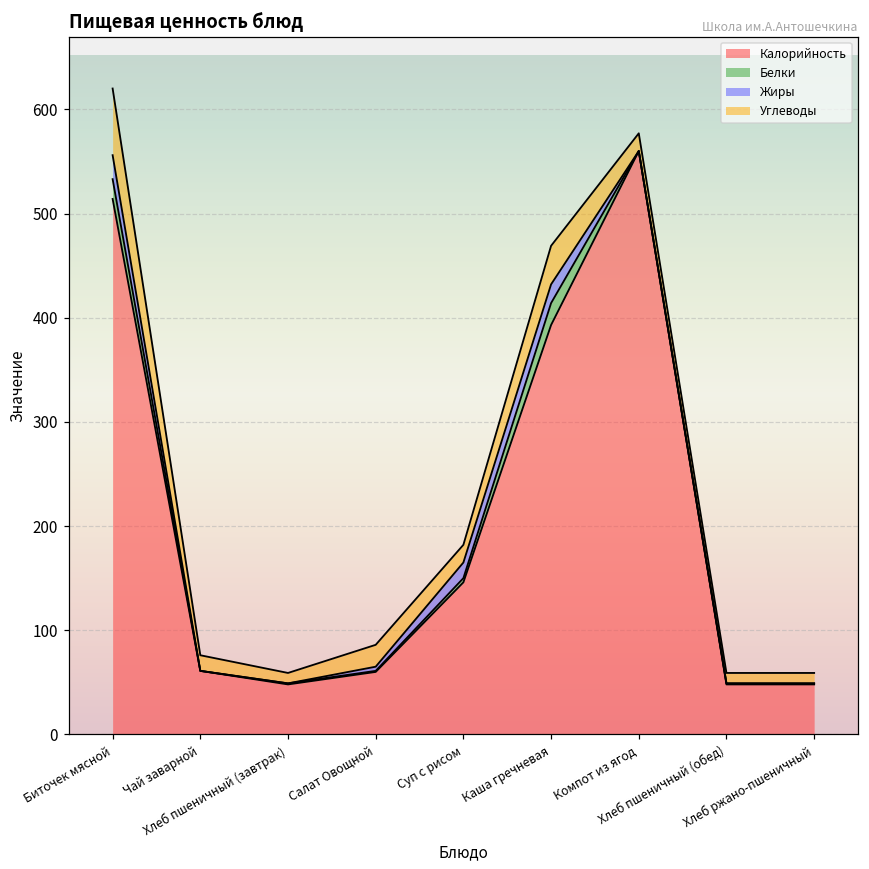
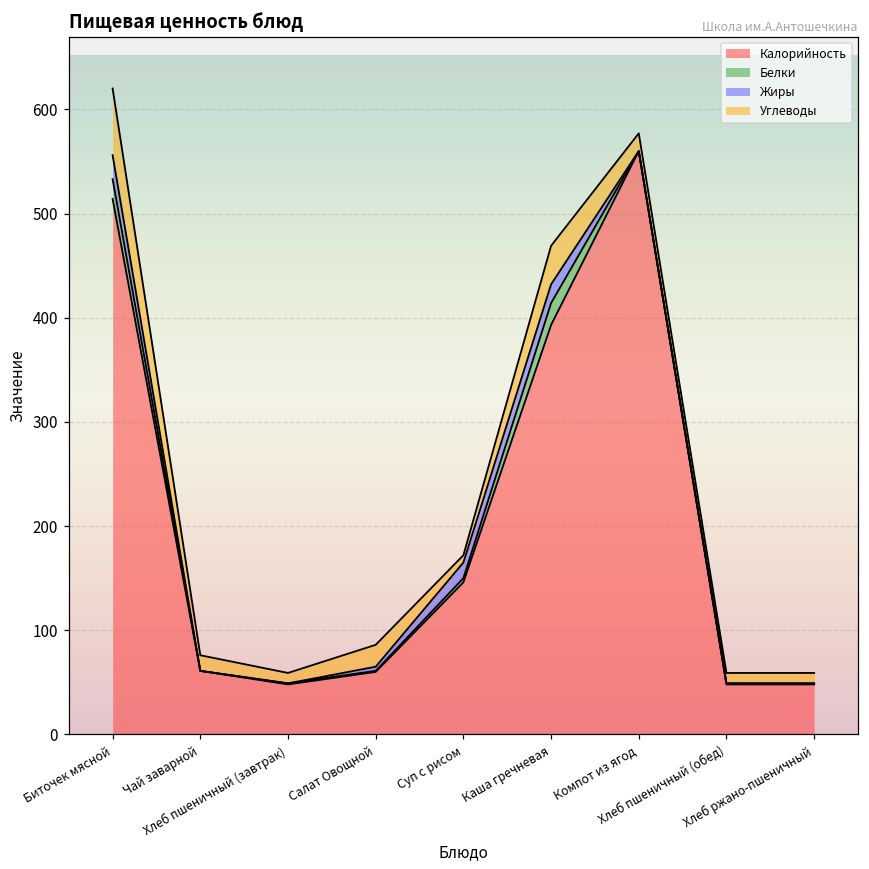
Углеводы, Суп с рисом: 20 -> 10
